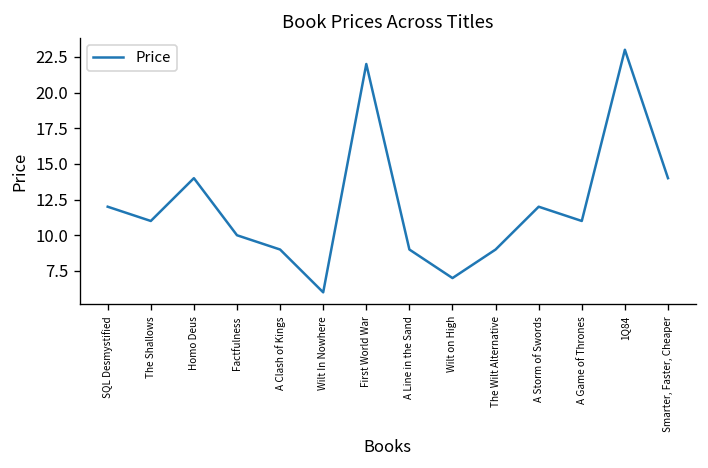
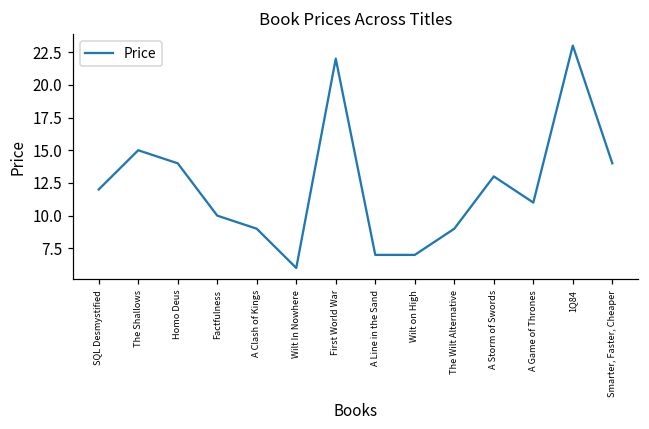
The Shallows: 11 -> 15
A Line in the Sand: 9 -> 7
A Storm of Swords: 12 -> 13
